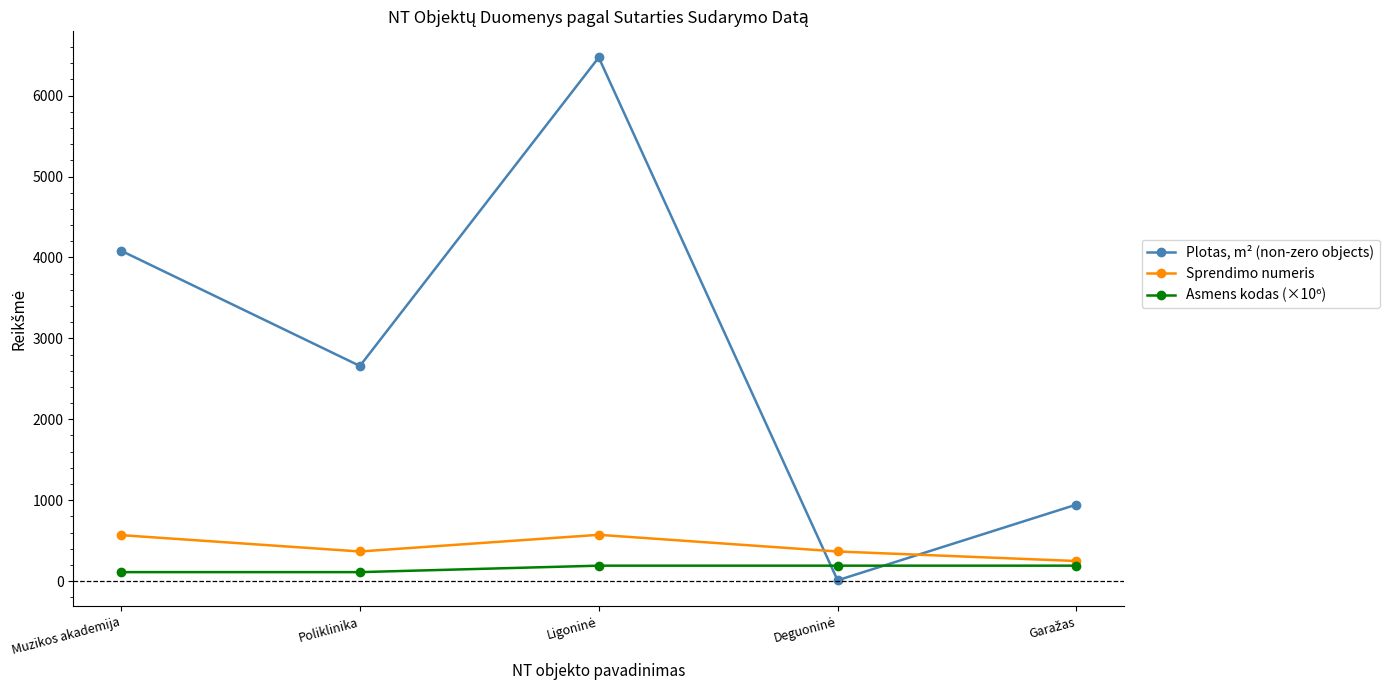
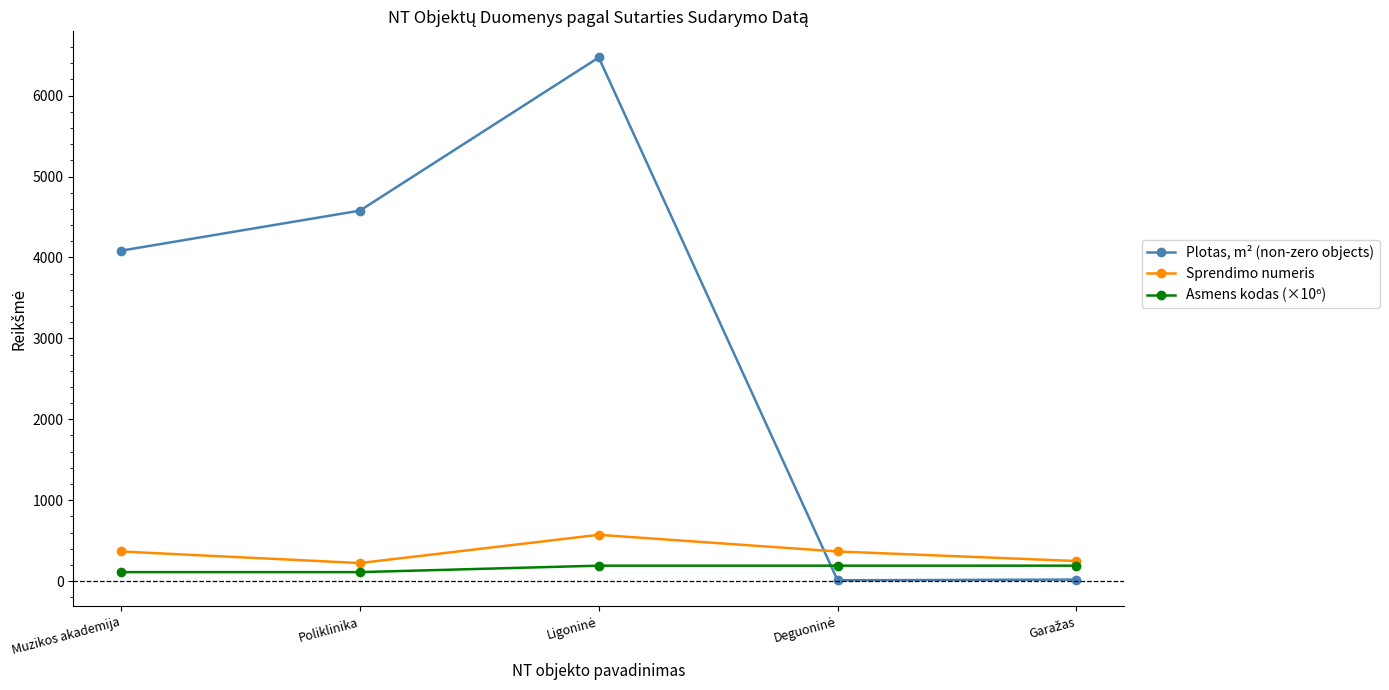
Sprendimo numeris, Muzikos akademija: 600 -> 400
Plotas, m² (non-zero objects), Poliklinika: 2700 -> 4600
Sprendimo numeris, Poliklinika: 400 -> 200
Plotas, m² (non-zero objects), Garažas: 900 -> 0
